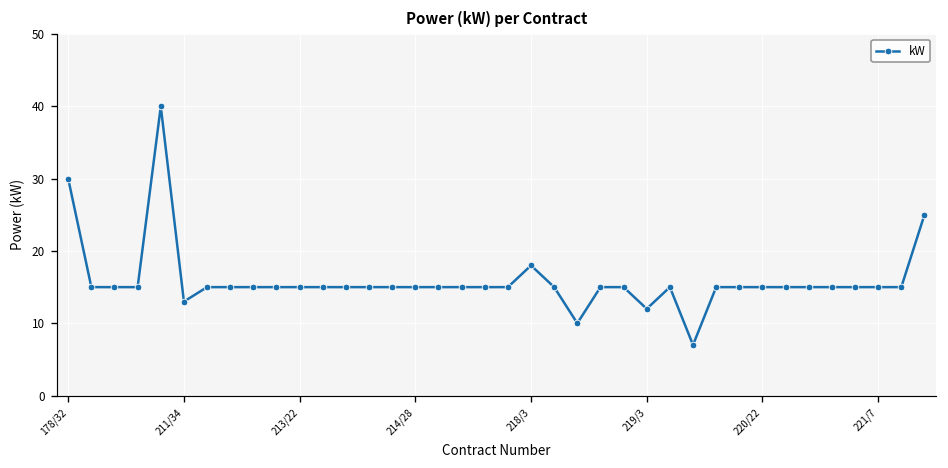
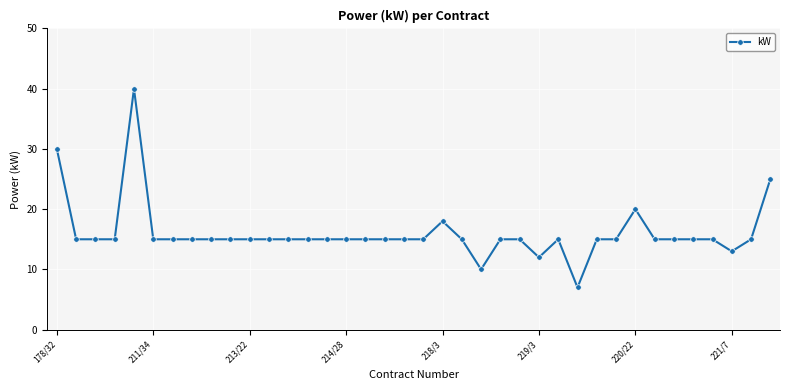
211/34: 13 -> 15
220/22: 15 -> 20
221/7: 15 -> 13
